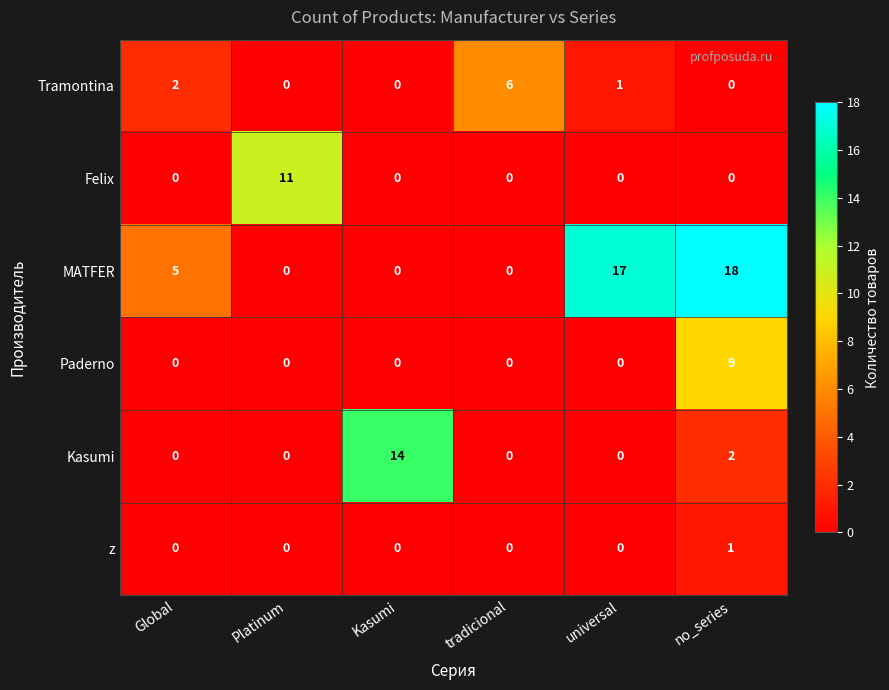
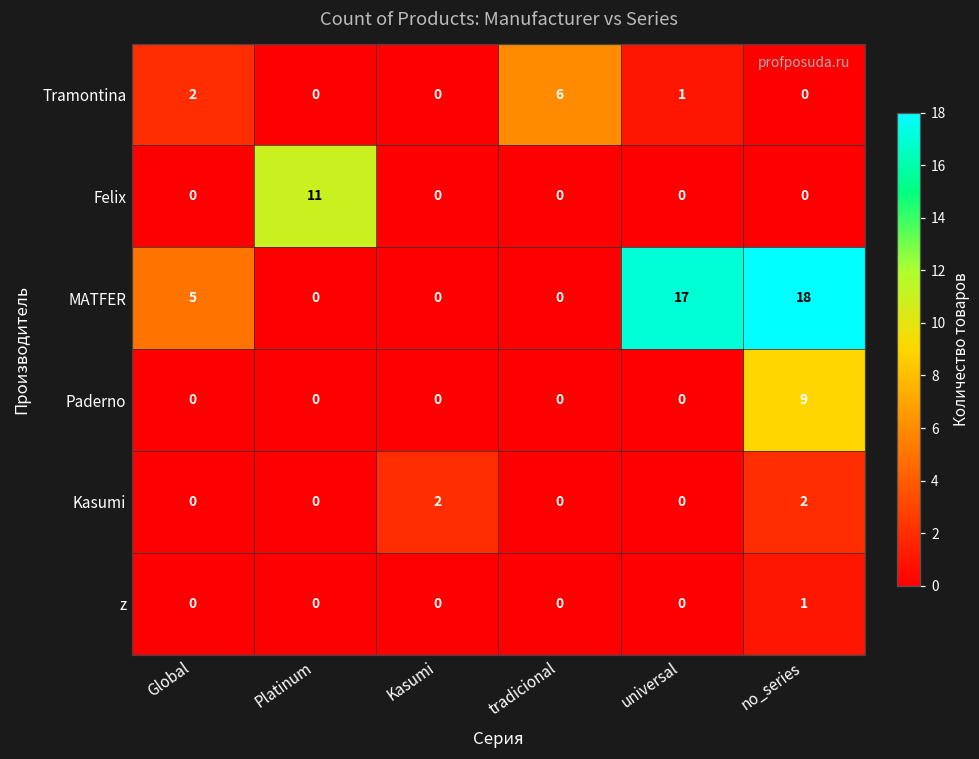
Kasumi, Kasumi: 14 -> 2
